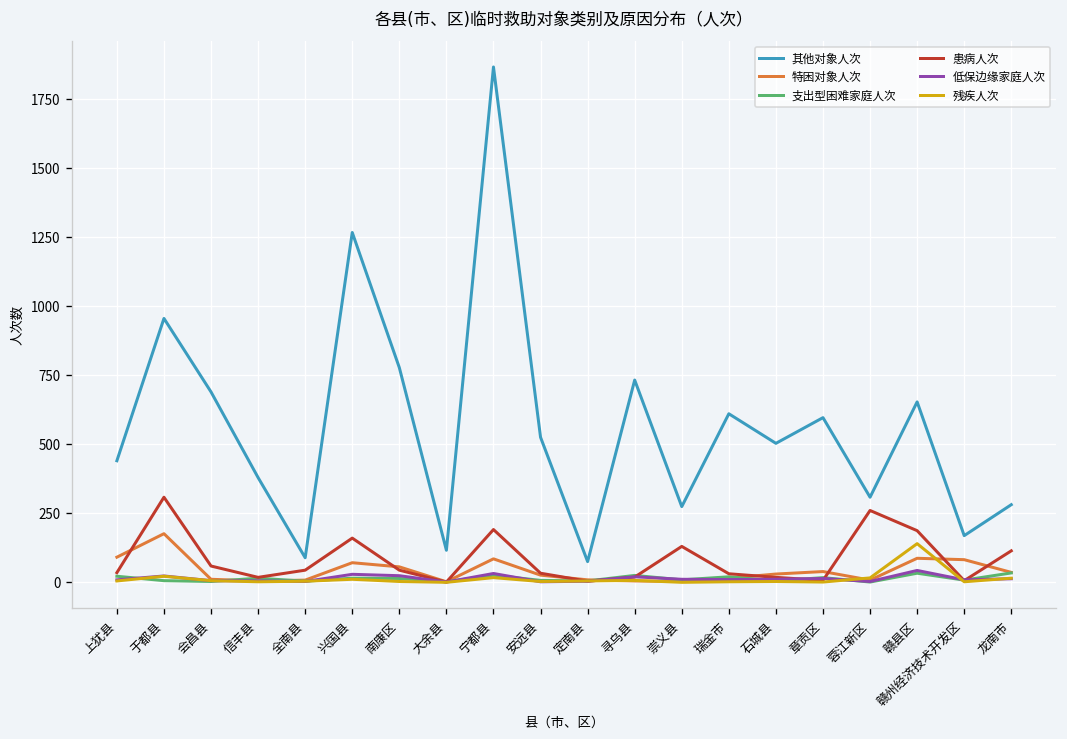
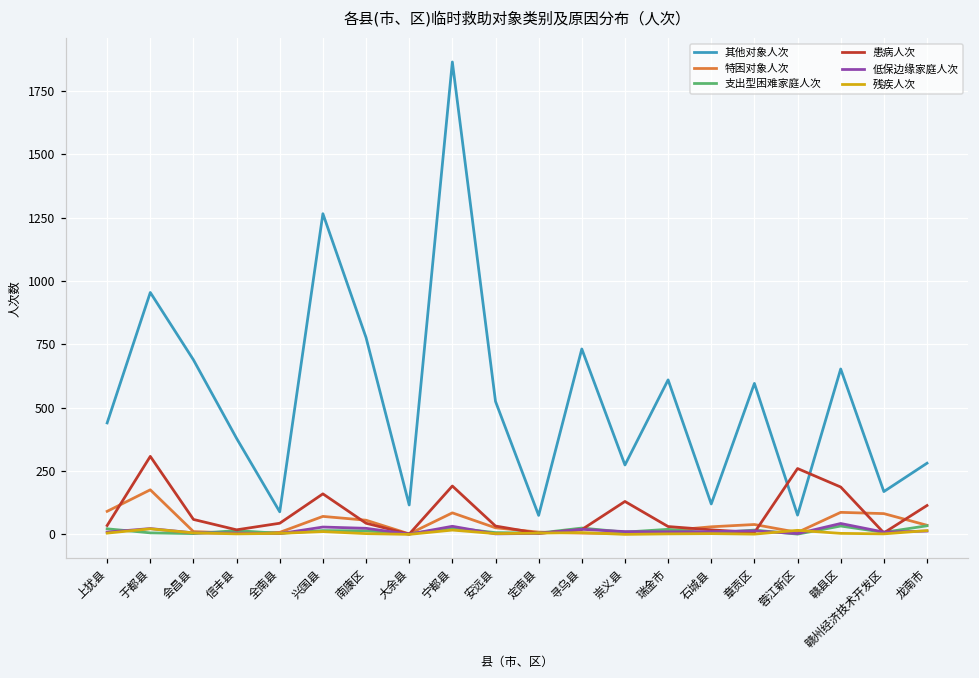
其他对象人次, 石城县: 500 -> 120
其他对象人次, 蓉江新区: 310 -> 80
残疾人次, 赣县区: 140 -> 0
